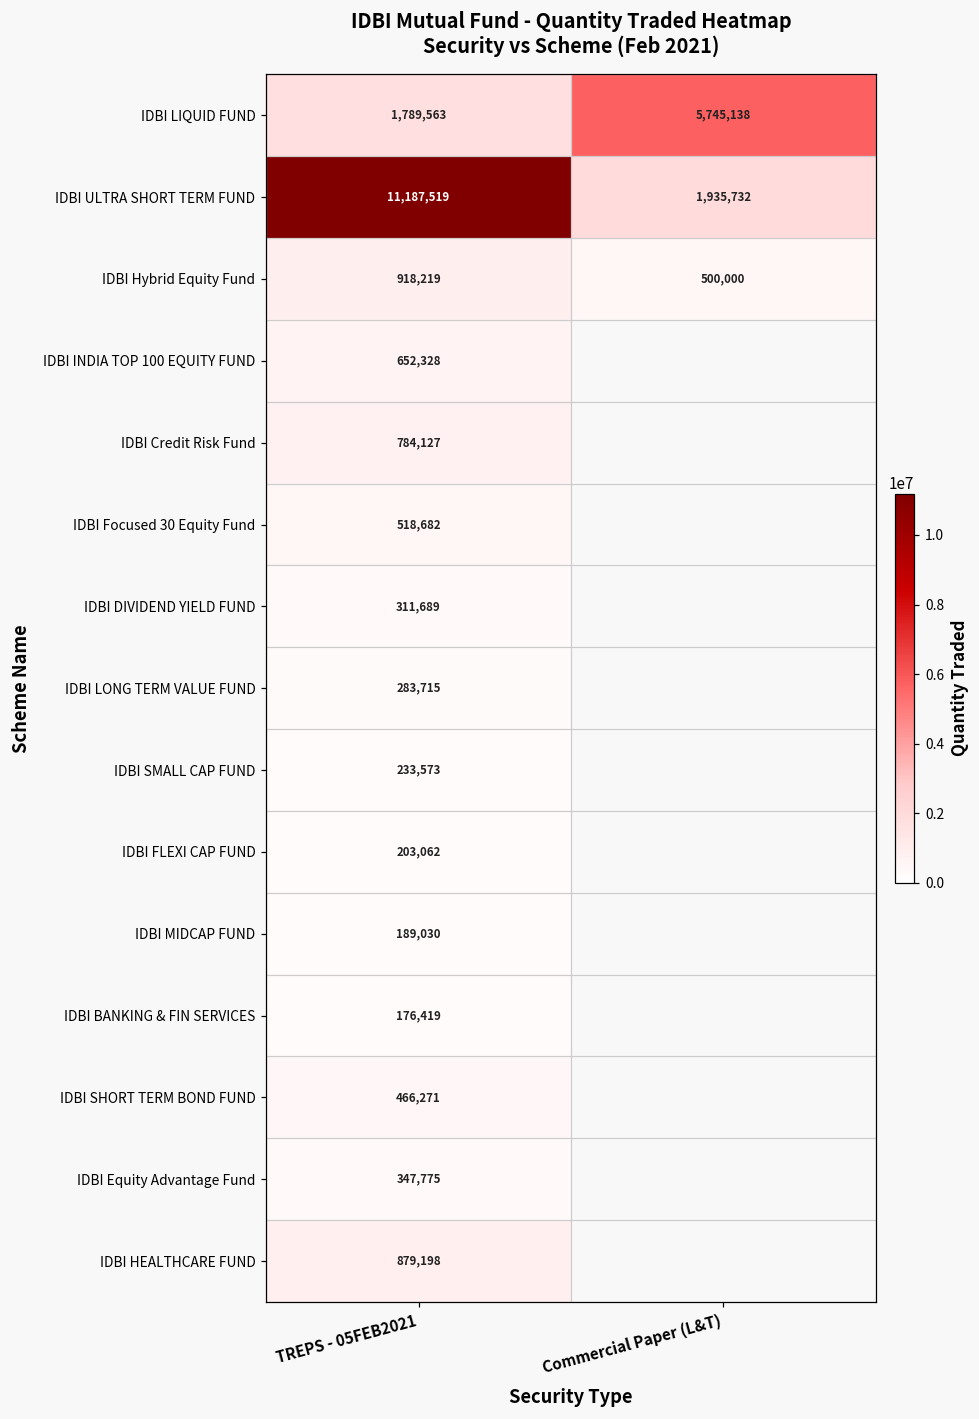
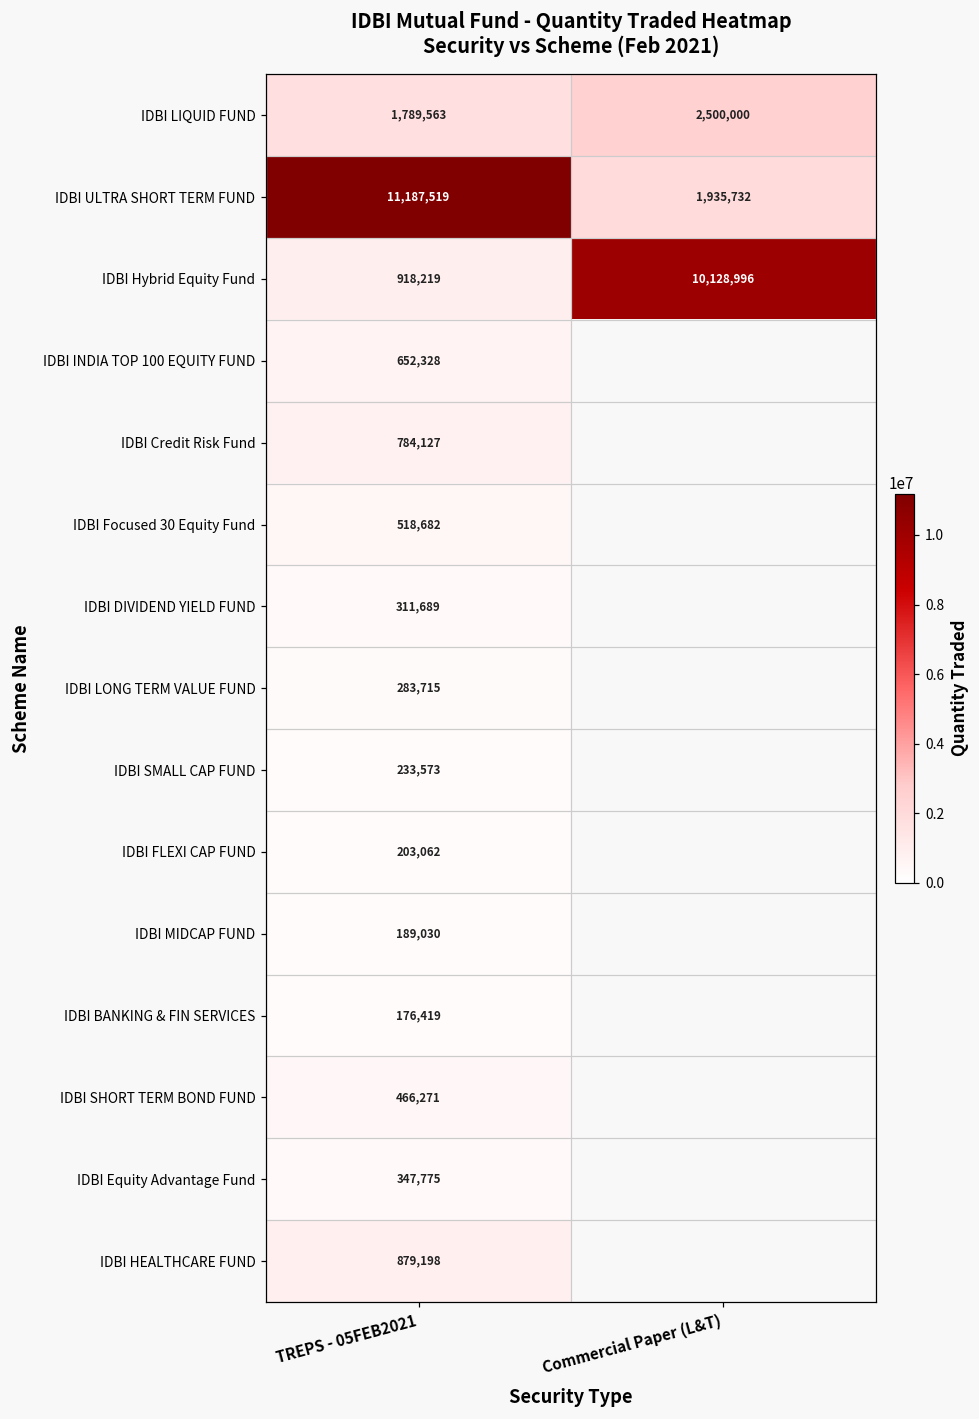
IDBI LIQUID FUND, Commercial Paper (L&T): 5,745,138 -> 2,500,000
IDBI Hybrid Equity Fund, Commercial Paper (L&T): 500,000 -> 10,128,996
